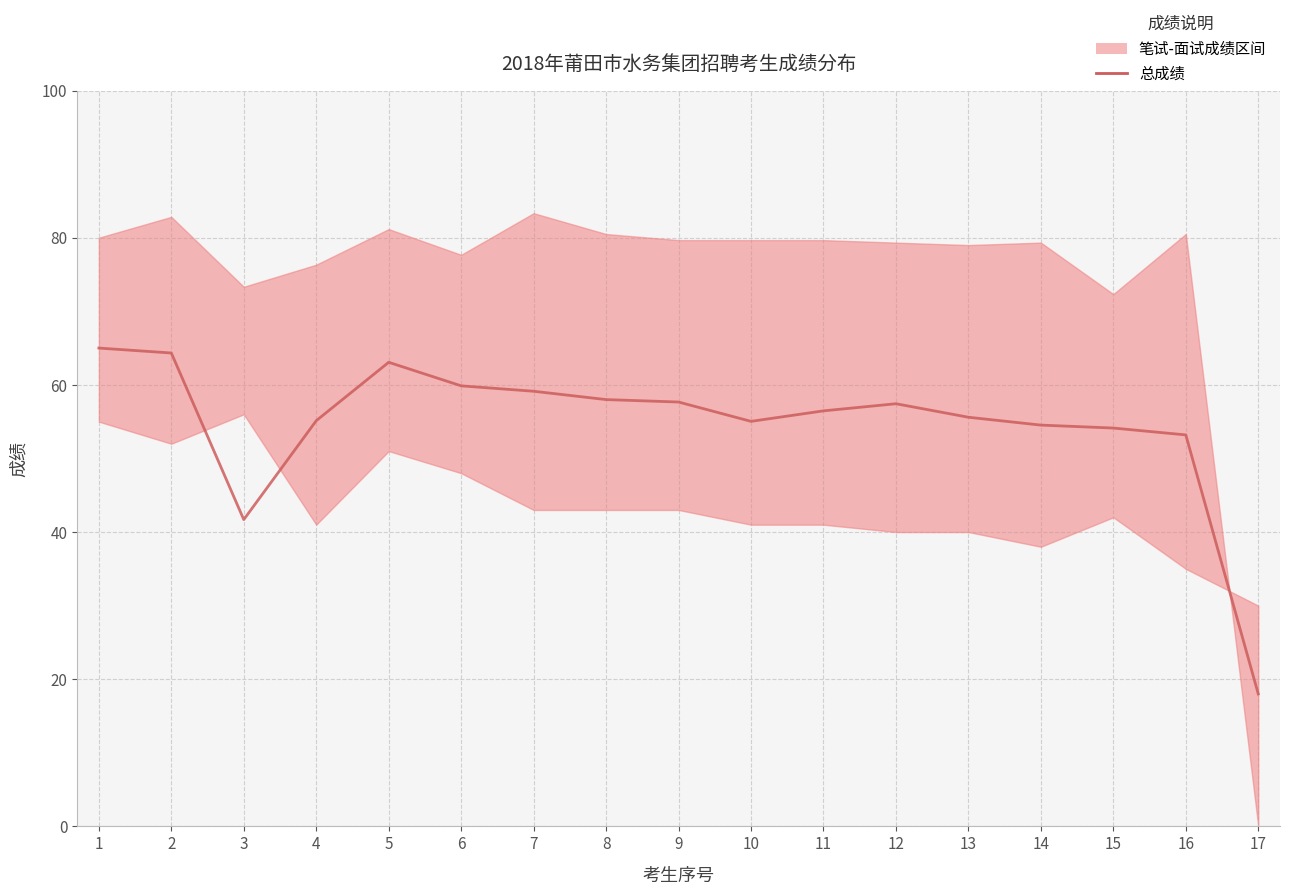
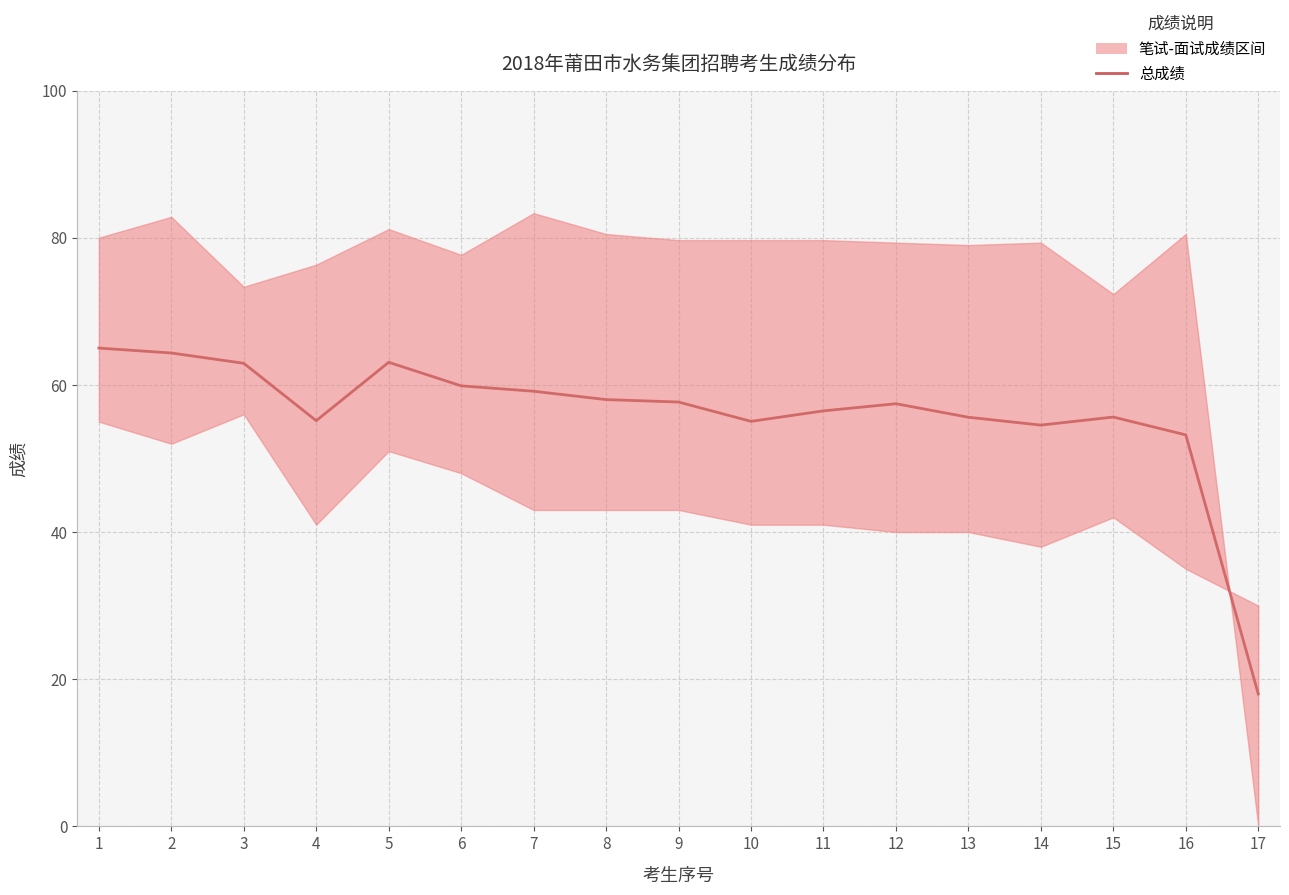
总成绩, 3: 42 -> 63
总成绩, 15: 54 -> 56
